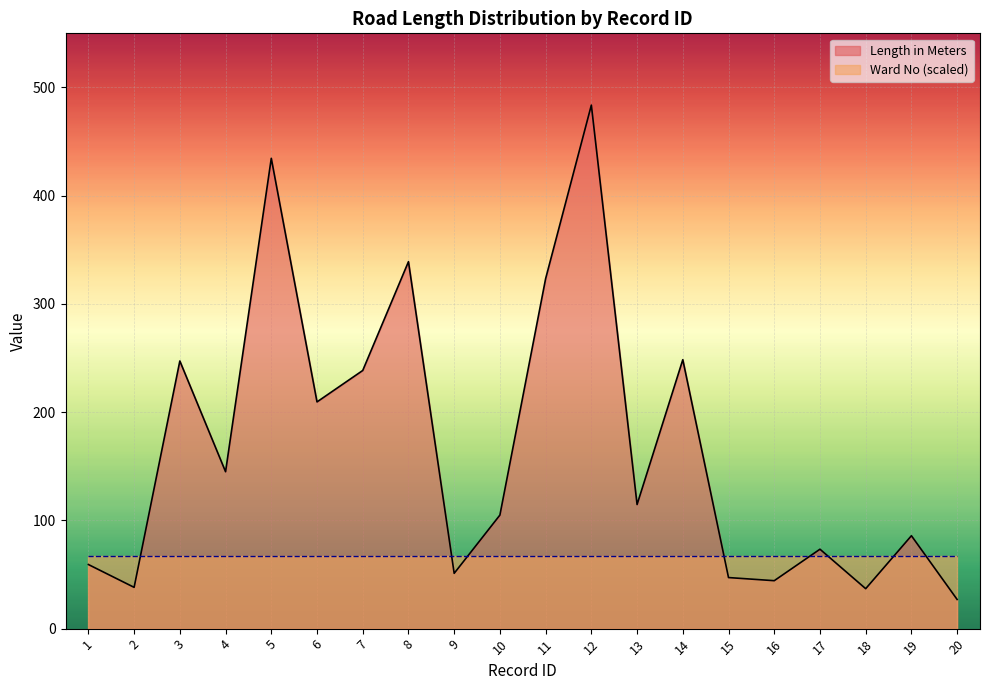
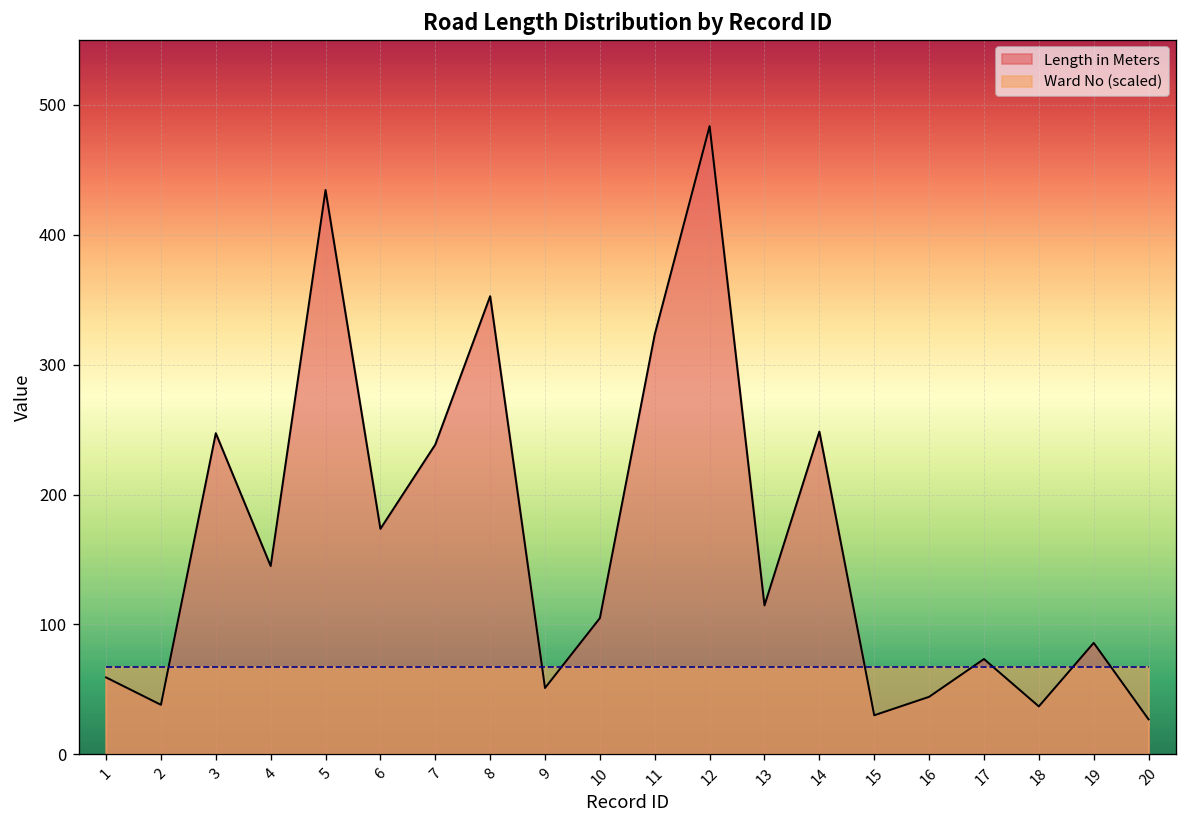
Length in Meters, 6: 209 -> 174
Length in Meters, 8: 339 -> 353
Length in Meters, 15: 47 -> 30
